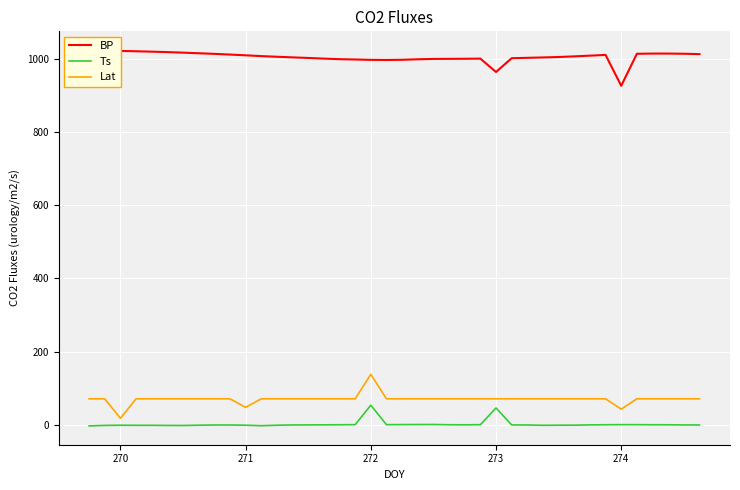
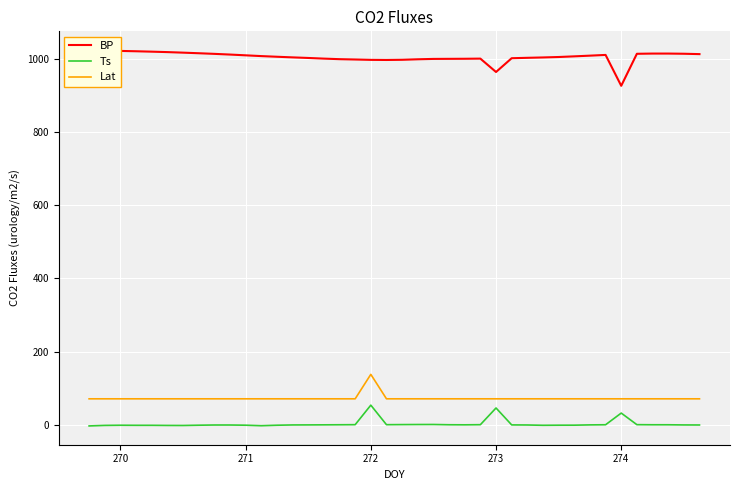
Lat, 270: 20 -> 70
Lat, 271: 50 -> 70
Ts, 274: 0 -> 30
Lat, 274: 40 -> 70
